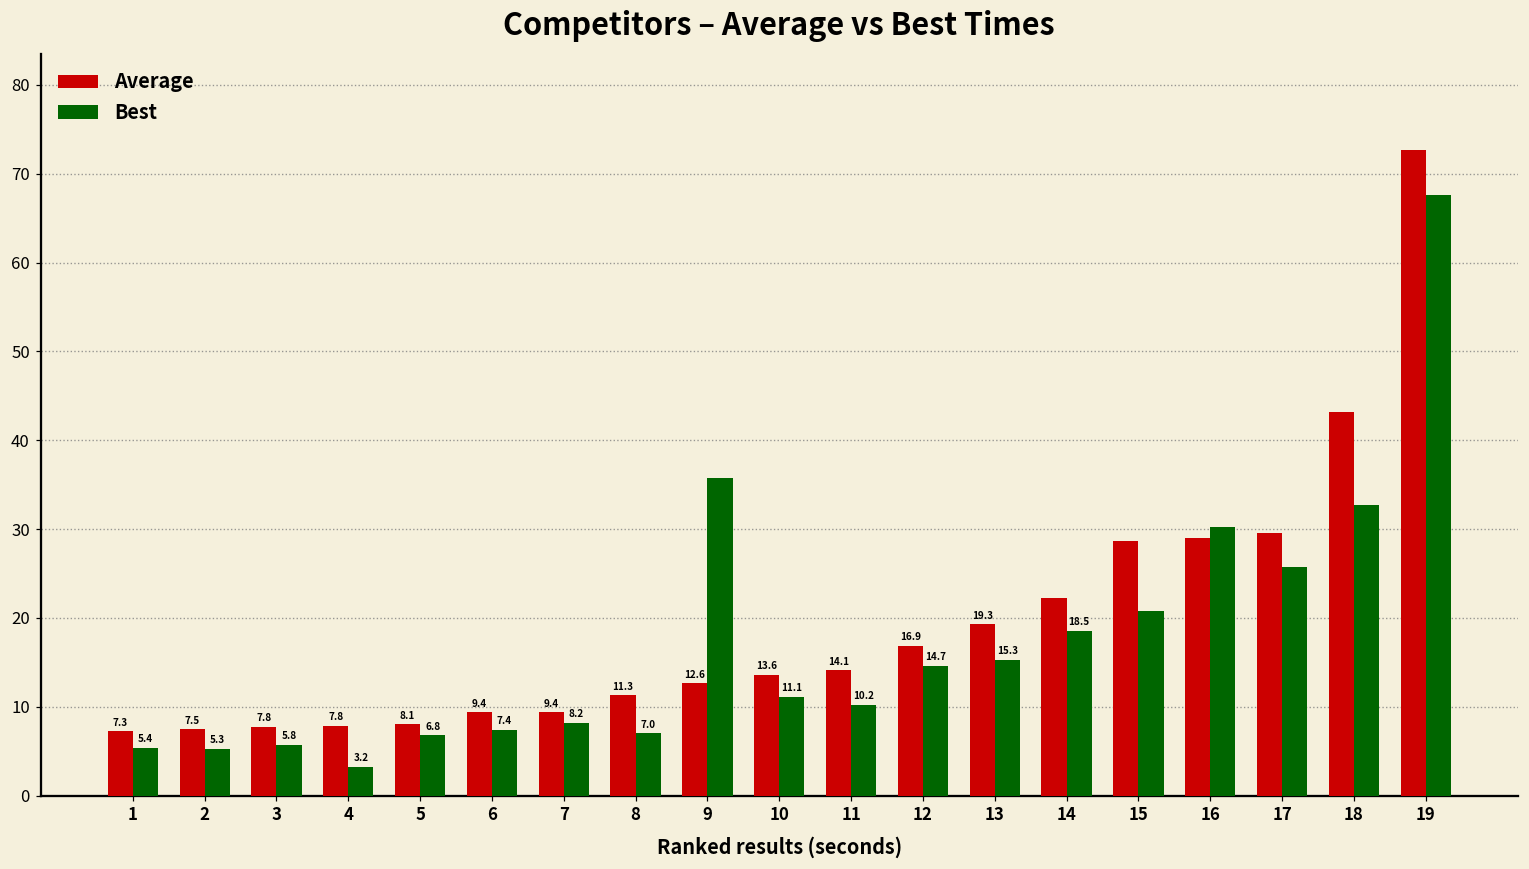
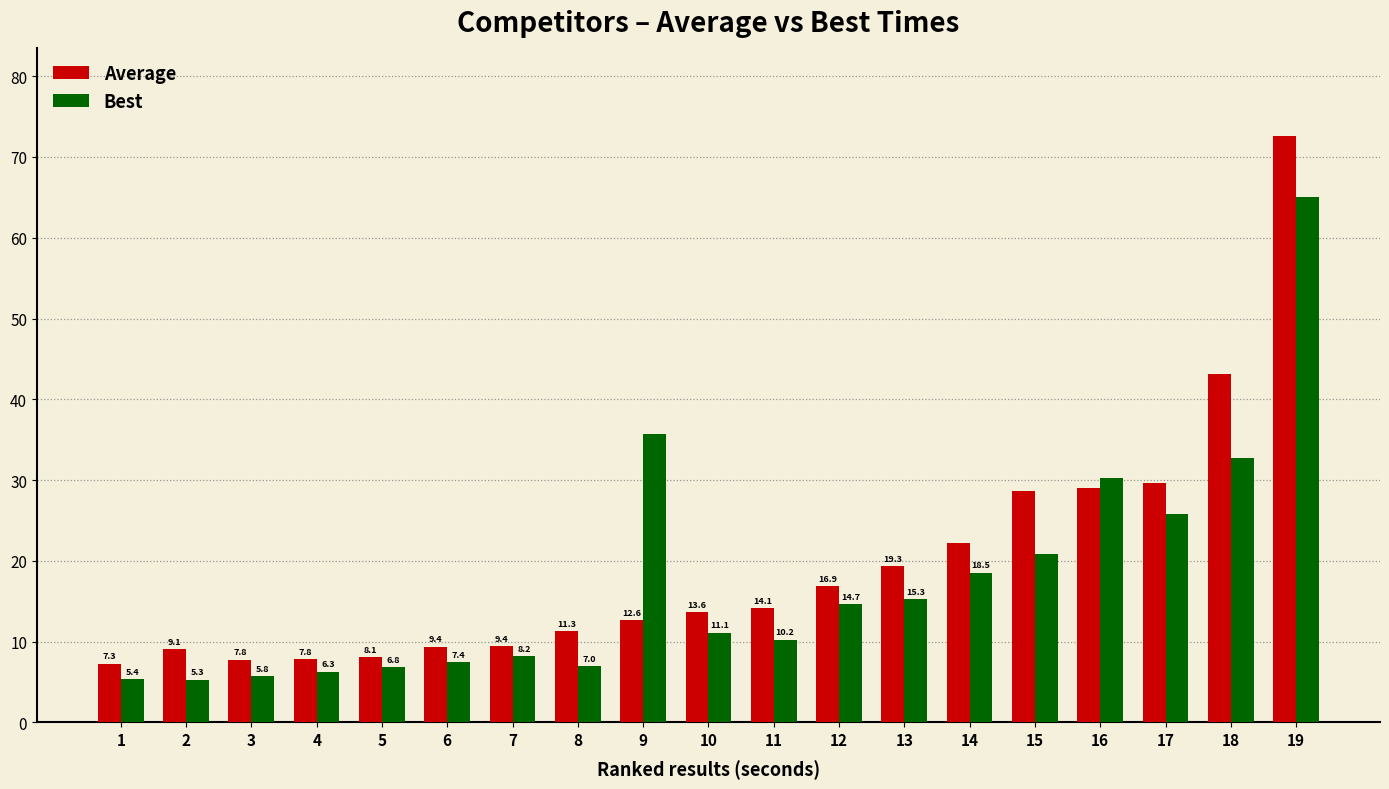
Average, 2: 7.5 -> 9.1
Best, 4: 3.2 -> 6.3
Best, 19: 68 -> 65
